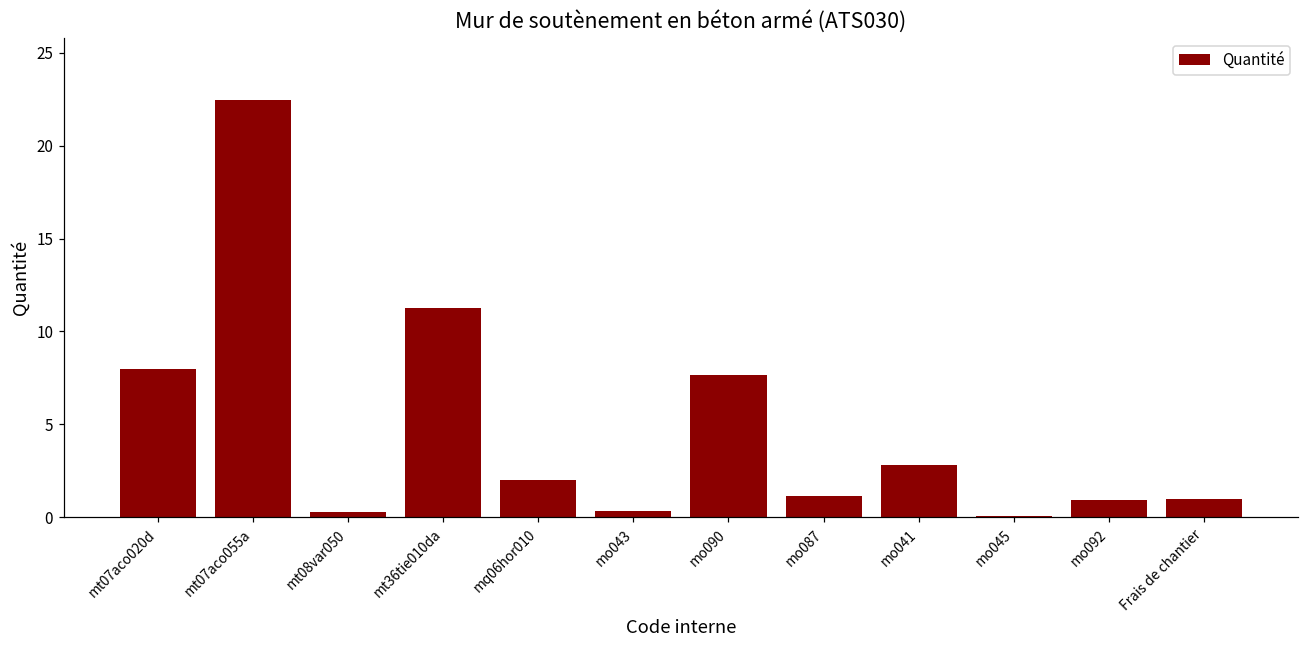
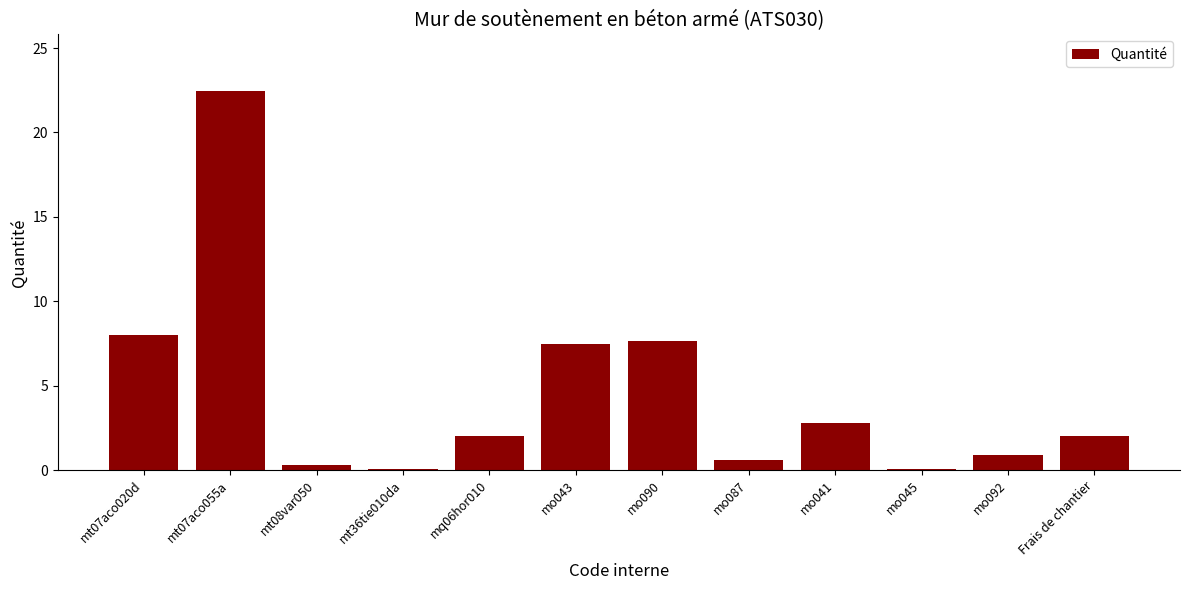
mt36tie010da: 11.2 -> 0.1
mo043: 0.3 -> 7.5
mo087: 1.2 -> 0.6
Frais de chantier: 1 -> 2
